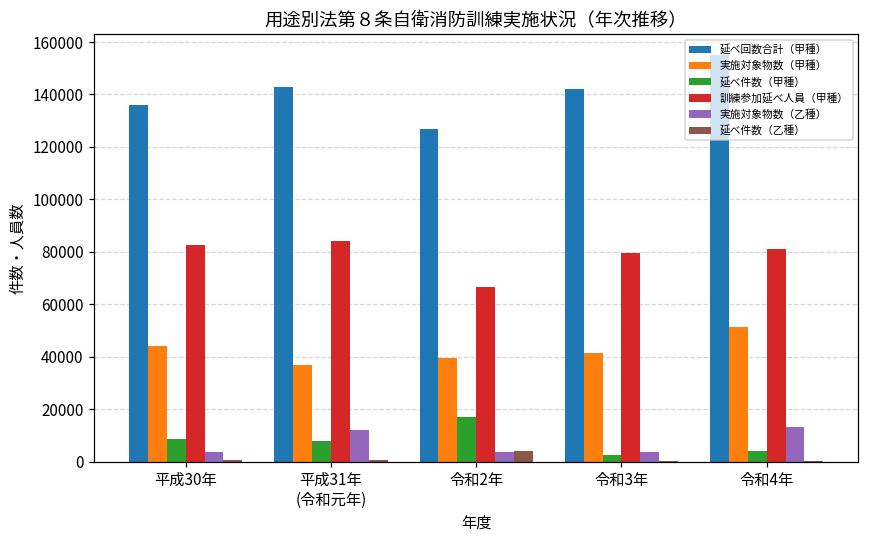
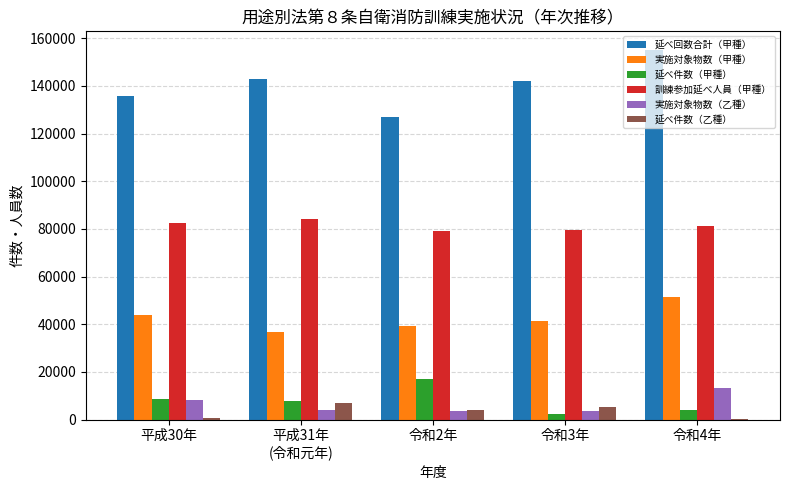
実施対象物数（乙種）, 平成30年: 4000 -> 8000
実施対象物数（乙種）, 平成31年 (令和元年): 12000 -> 4000
延べ件数（乙種）, 平成31年 (令和元年): 1000 -> 7000
訓練参加延べ人員（甲種）, 令和2年: 67000 -> 79000
延べ件数（乙種）, 令和3年: 0 -> 5000
